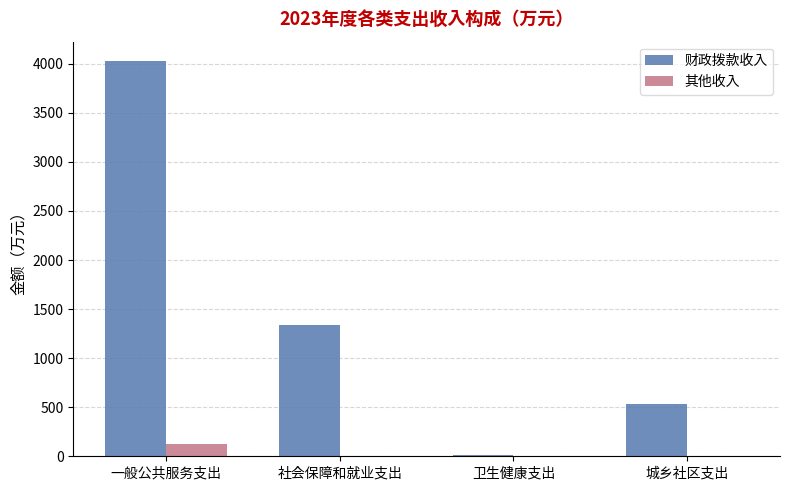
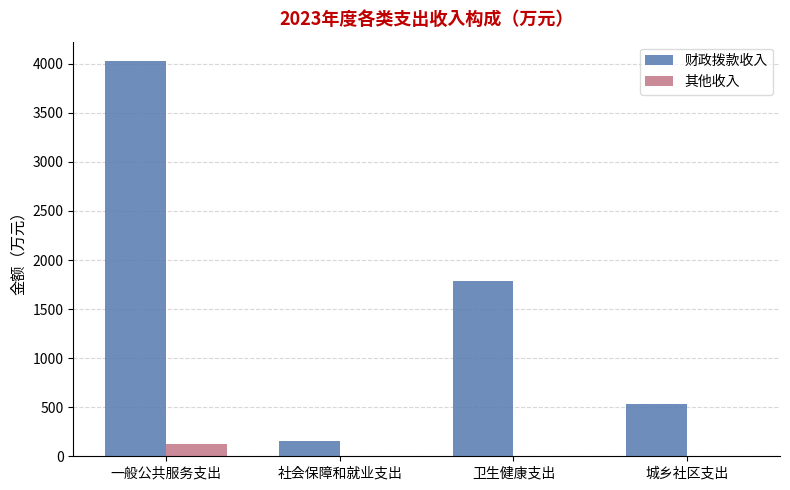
财政拨款收入, 社会保障和就业支出: 1300 -> 200
财政拨款收入, 卫生健康支出: 0 -> 1800
